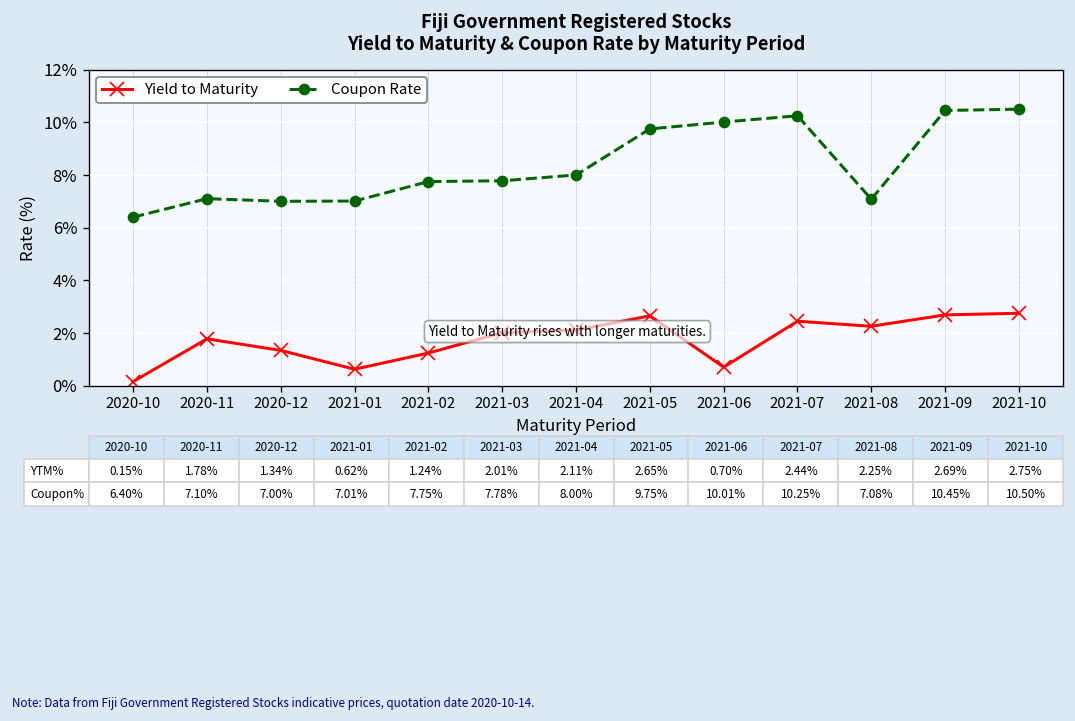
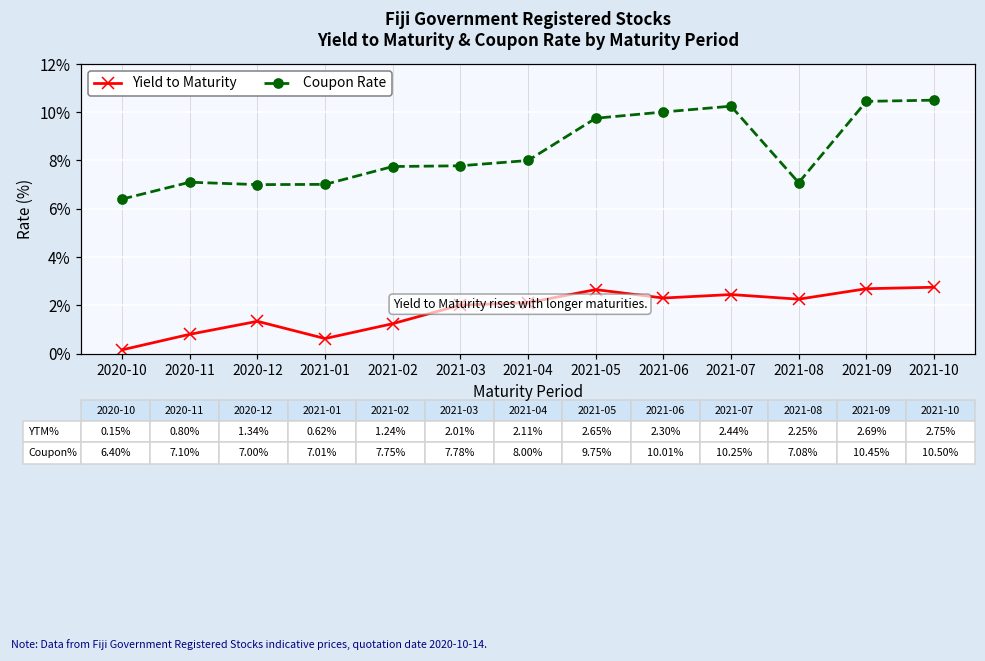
Yield to Maturity, 2020-11: 1.78% -> 0.80%
Yield to Maturity, 2021-06: 0.70% -> 2.30%
